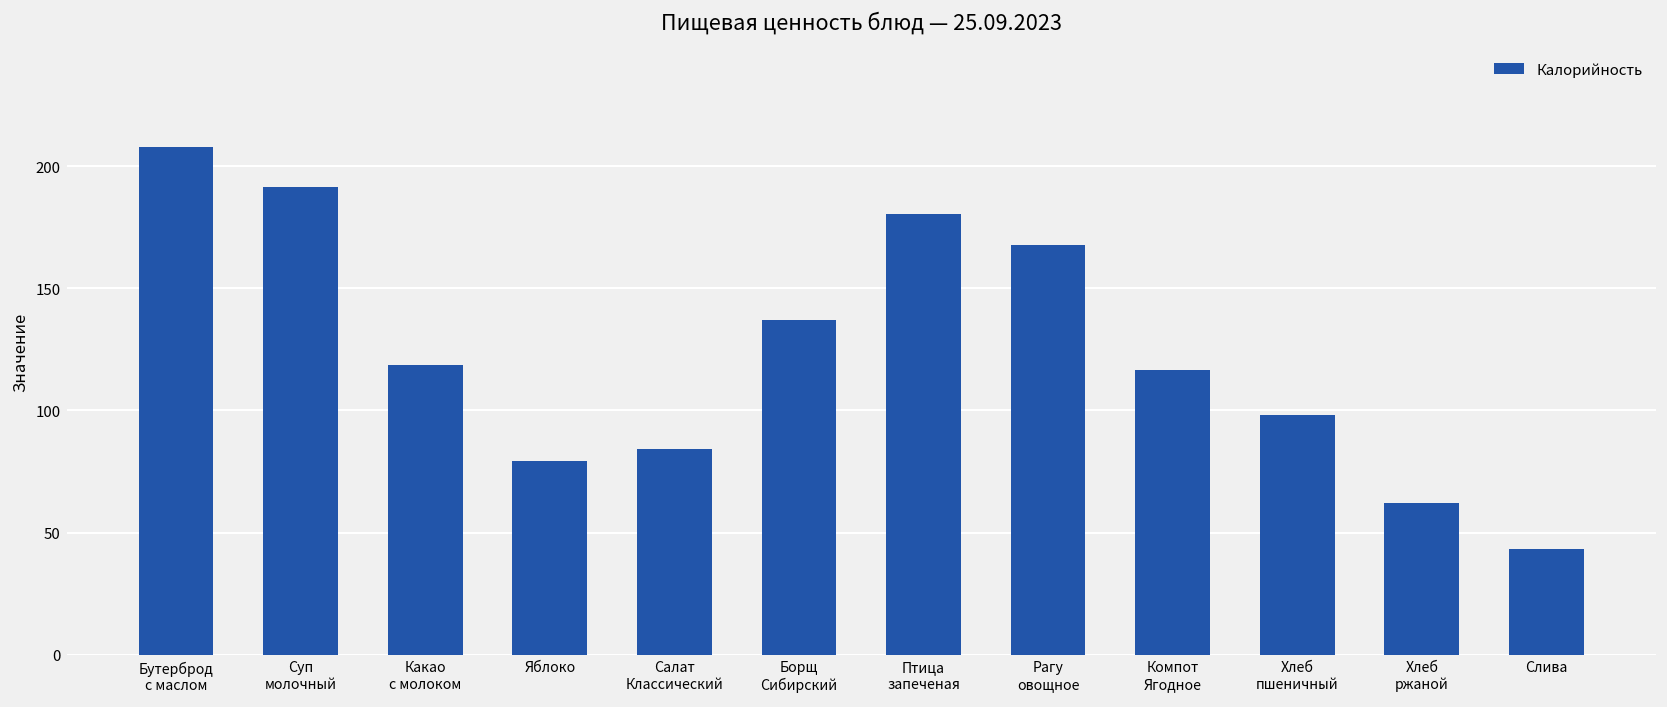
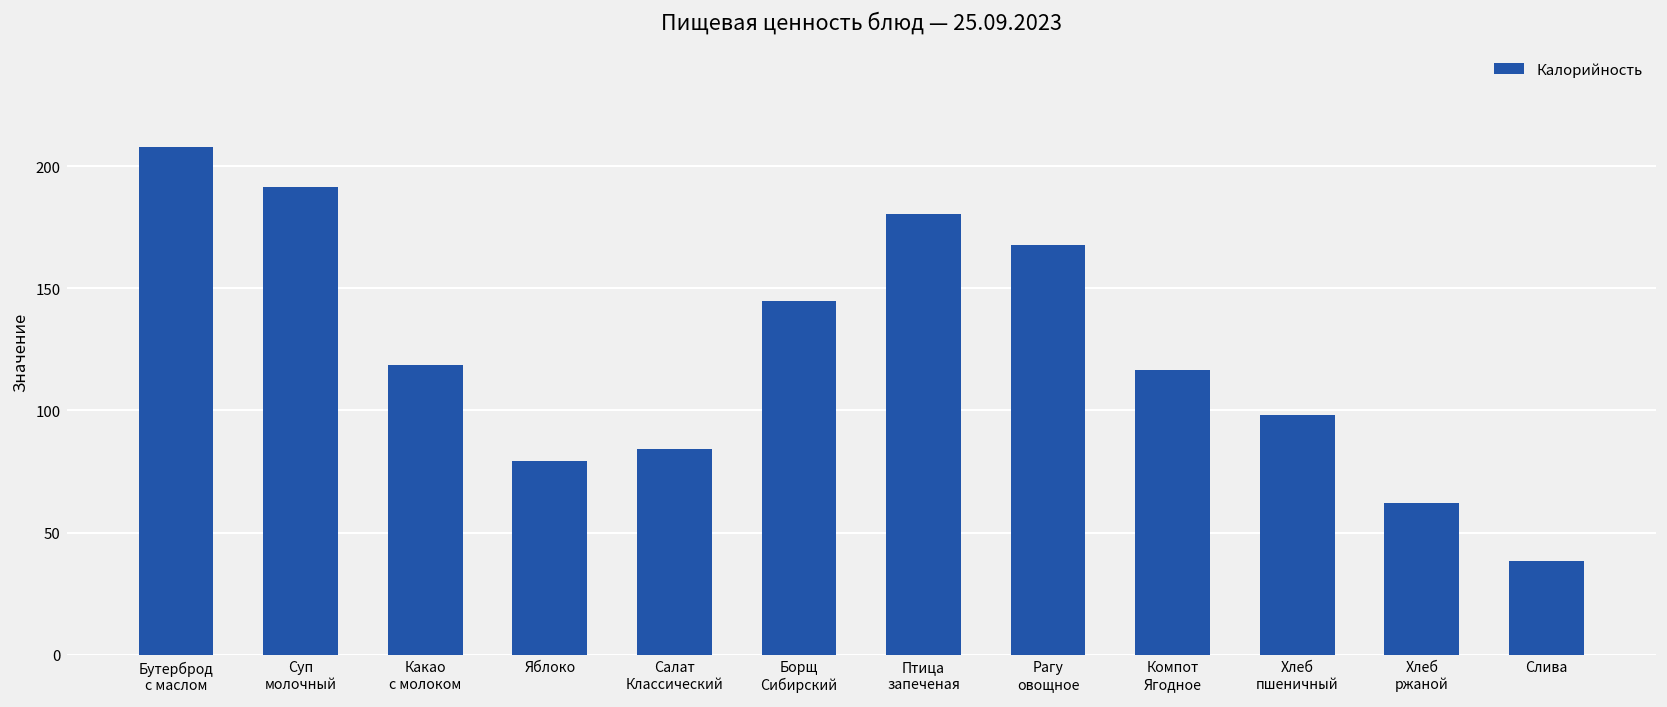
Борщ Сибирский: 137 -> 145
Слива: 43 -> 38
